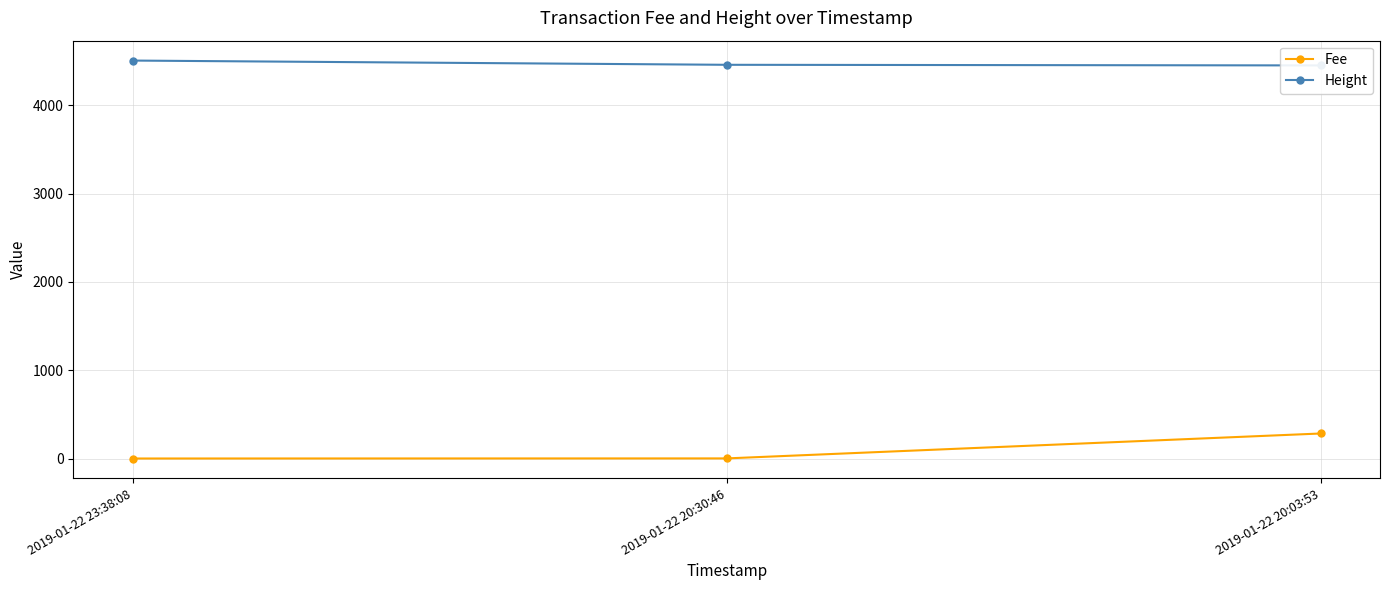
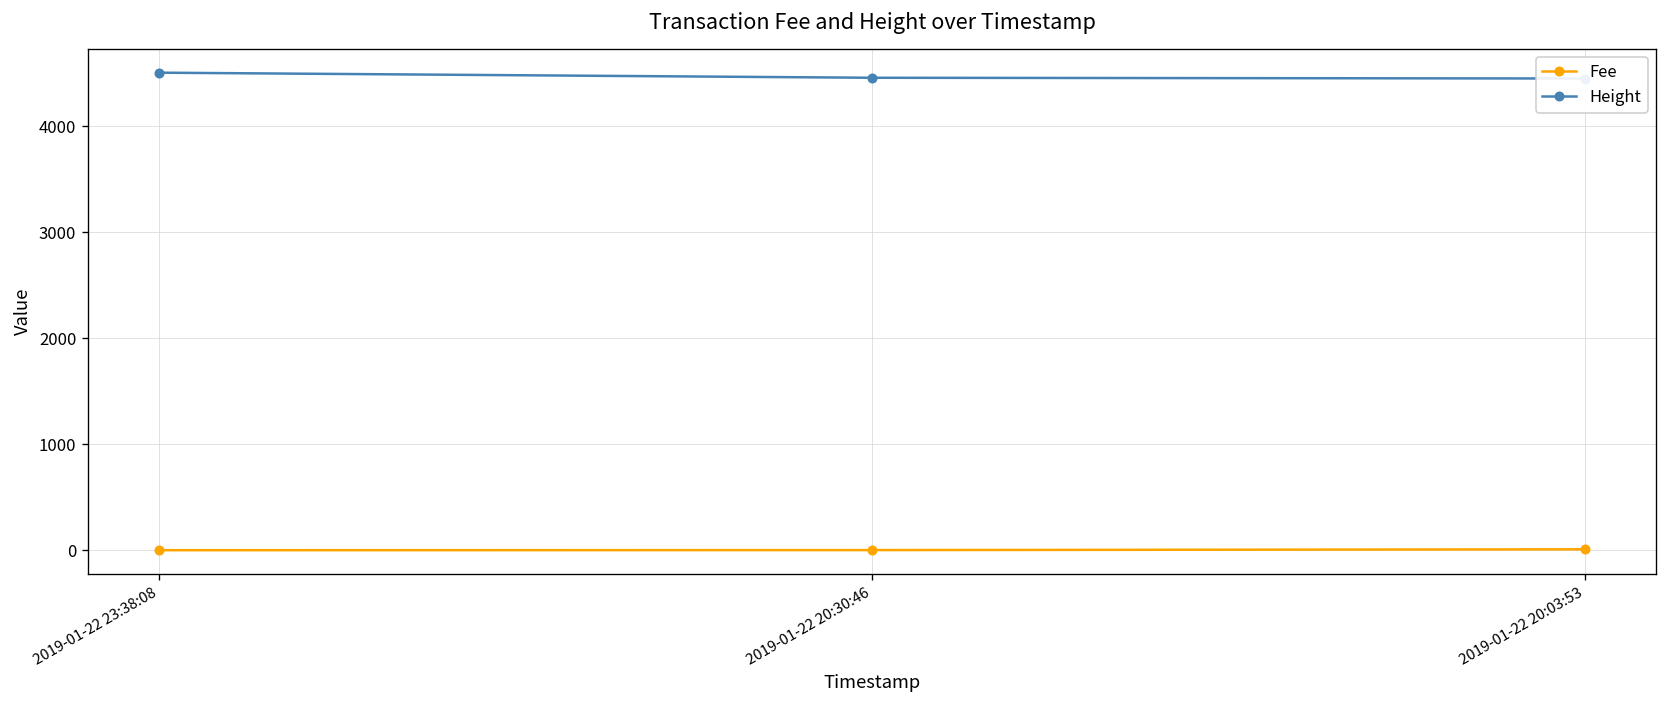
Fee, 2019-01-22 20:03:53: 300 -> 0
